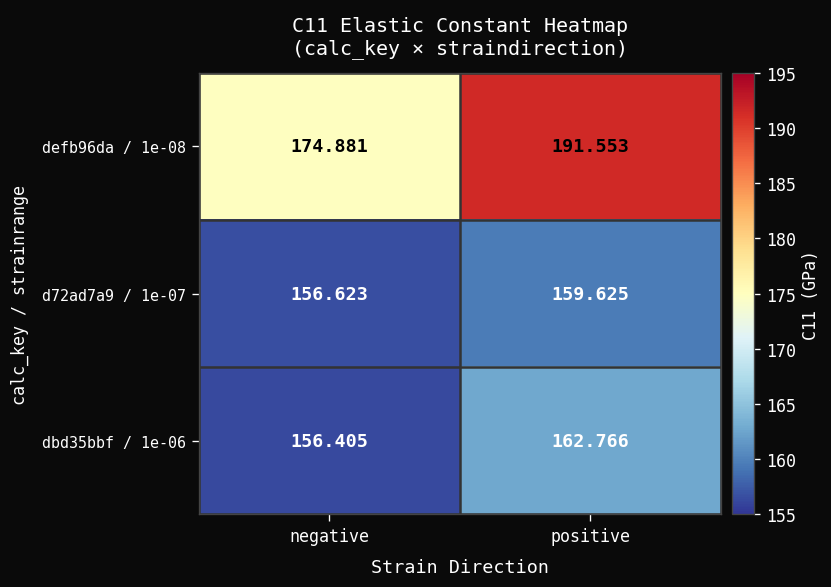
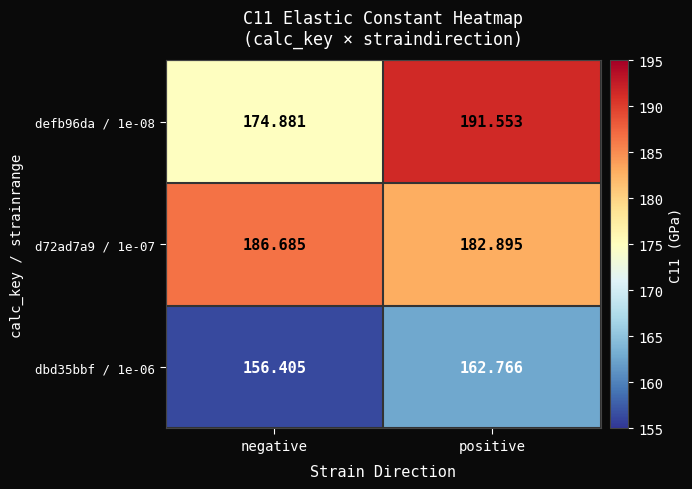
d72ad7a9 / 1e-07, negative: 156.623 -> 186.685
d72ad7a9 / 1e-07, positive: 159.625 -> 182.895
